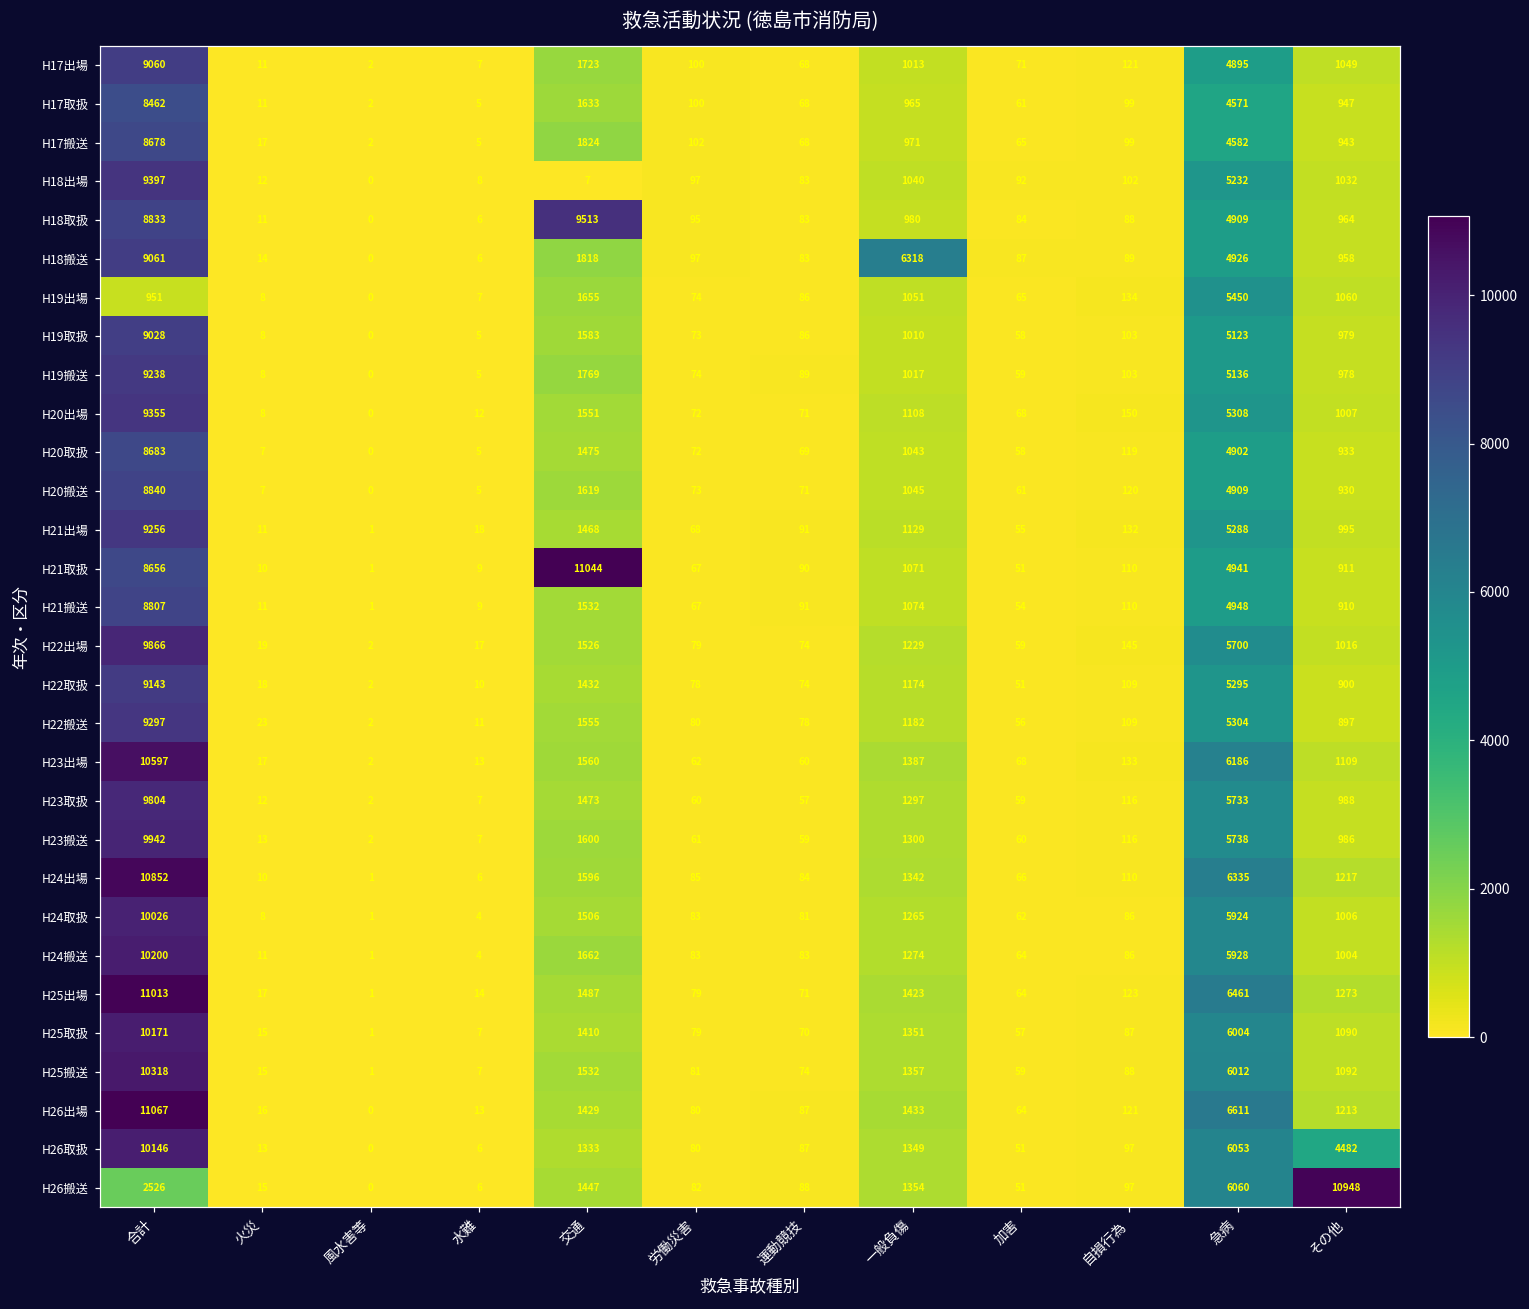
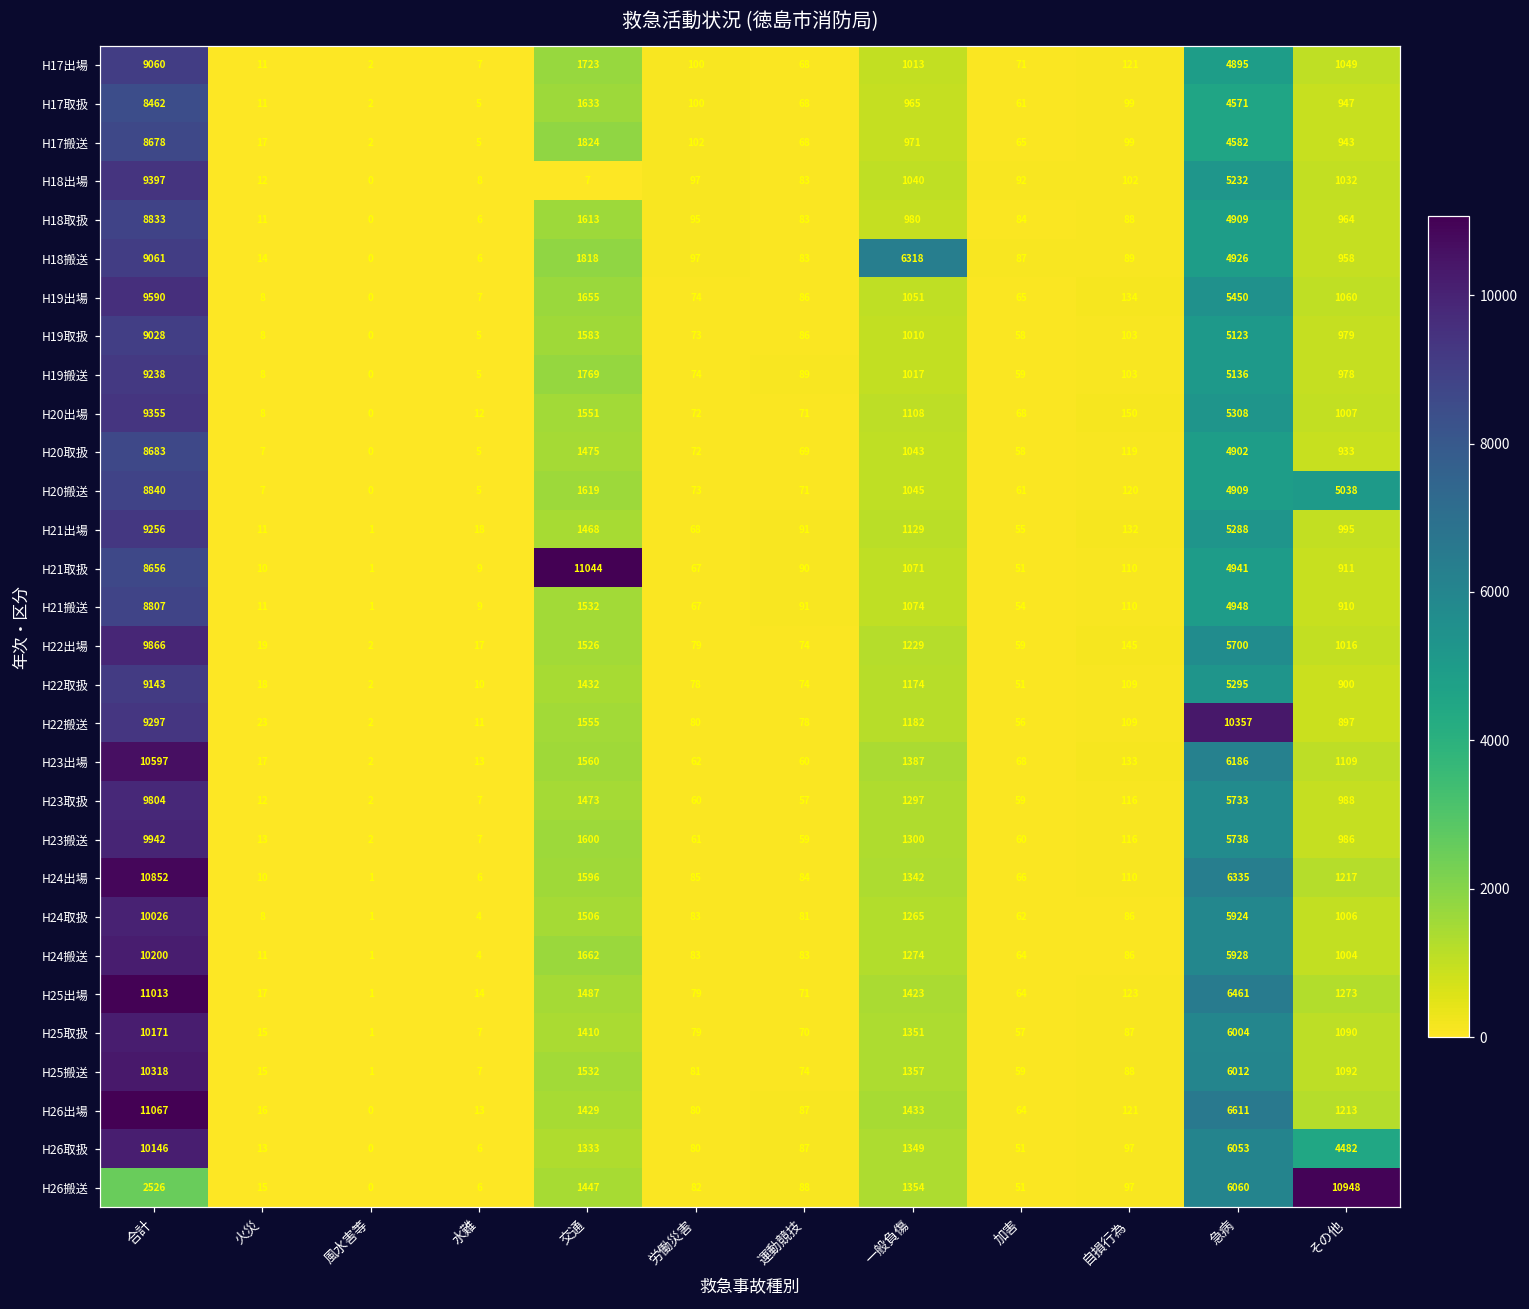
H18取扱, 交通: 9513 -> 1613
H19出場, 合計: 951 -> 9590
H20搬送, その他: 930 -> 5038
H22搬送, 急病: 5304 -> 10357
